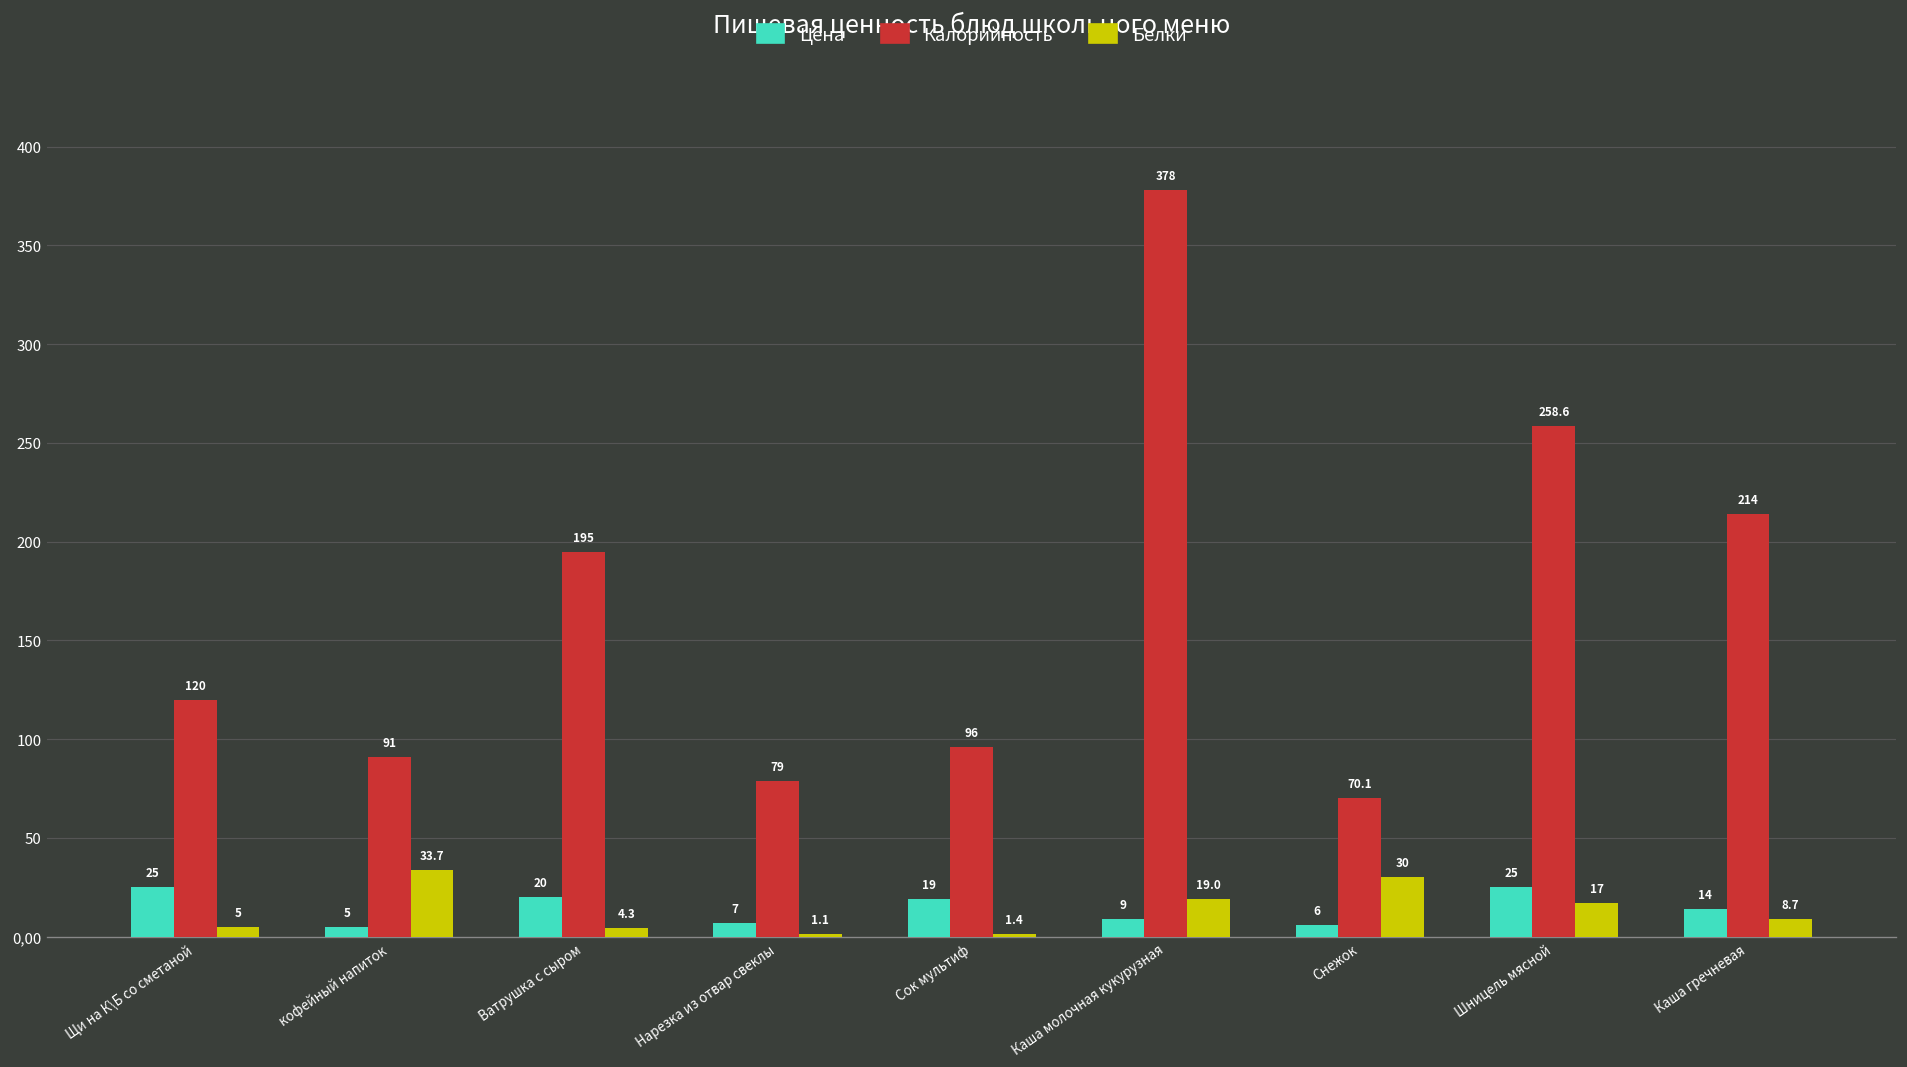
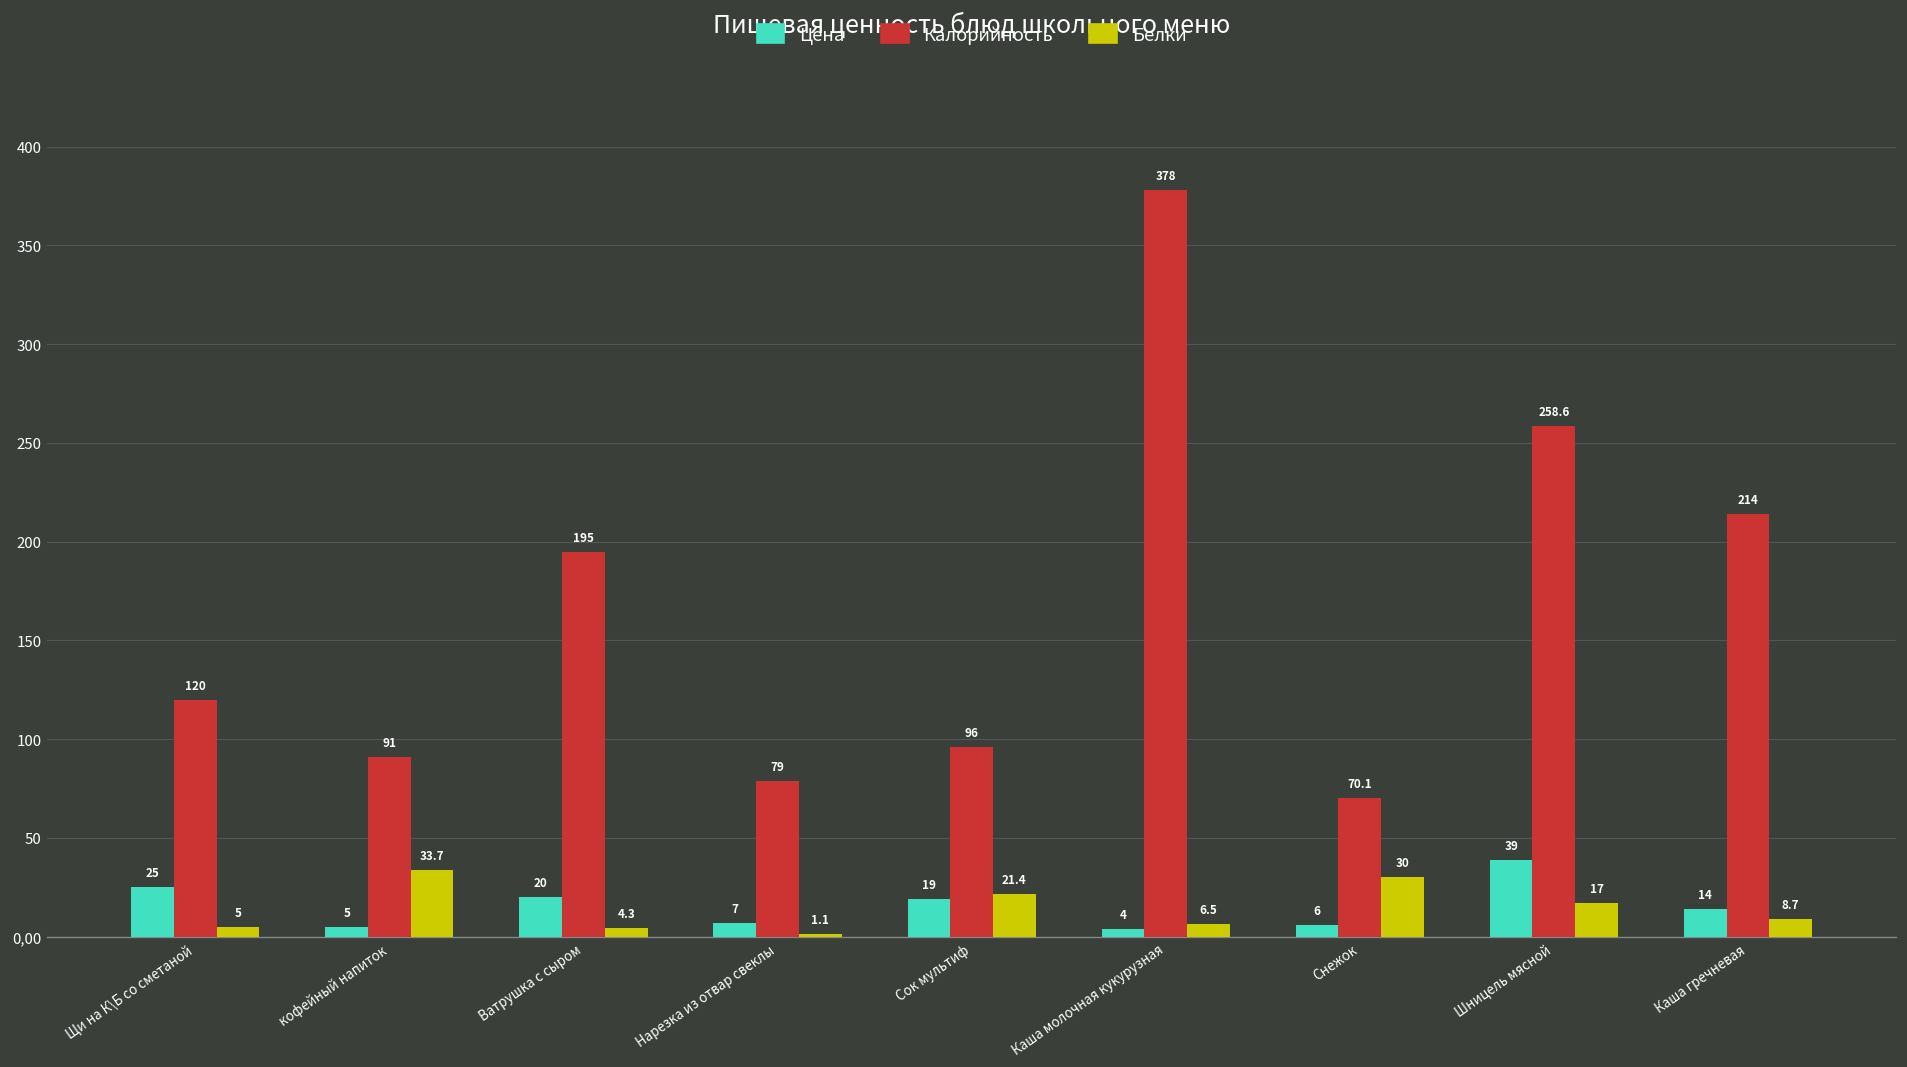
Белки, Сок мультиф: 1.4 -> 21.4
Цена, Каша молочная кукурузная: 9 -> 4
Белки, Каша молочная кукурузная: 19.0 -> 6.5
Цена, Шницель мясной: 25 -> 39
